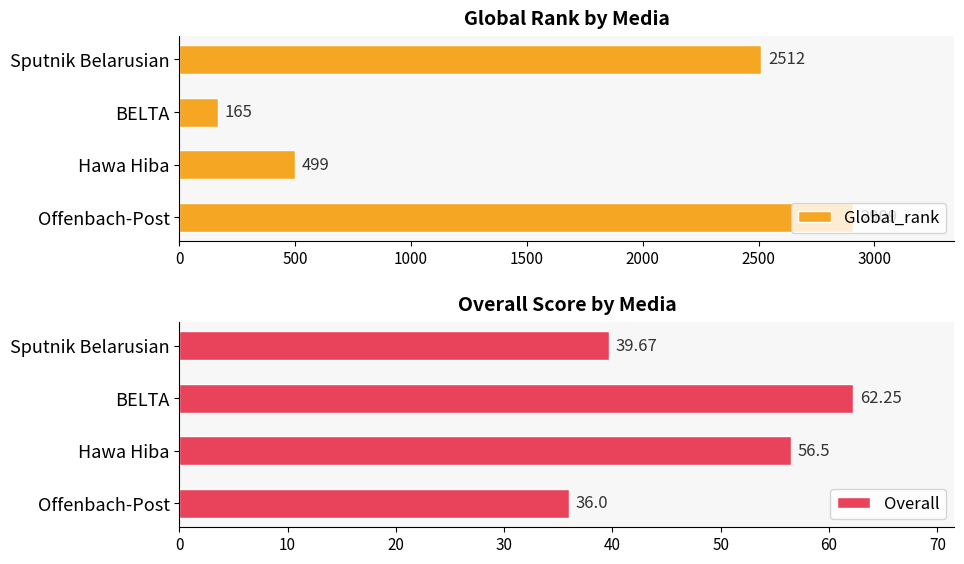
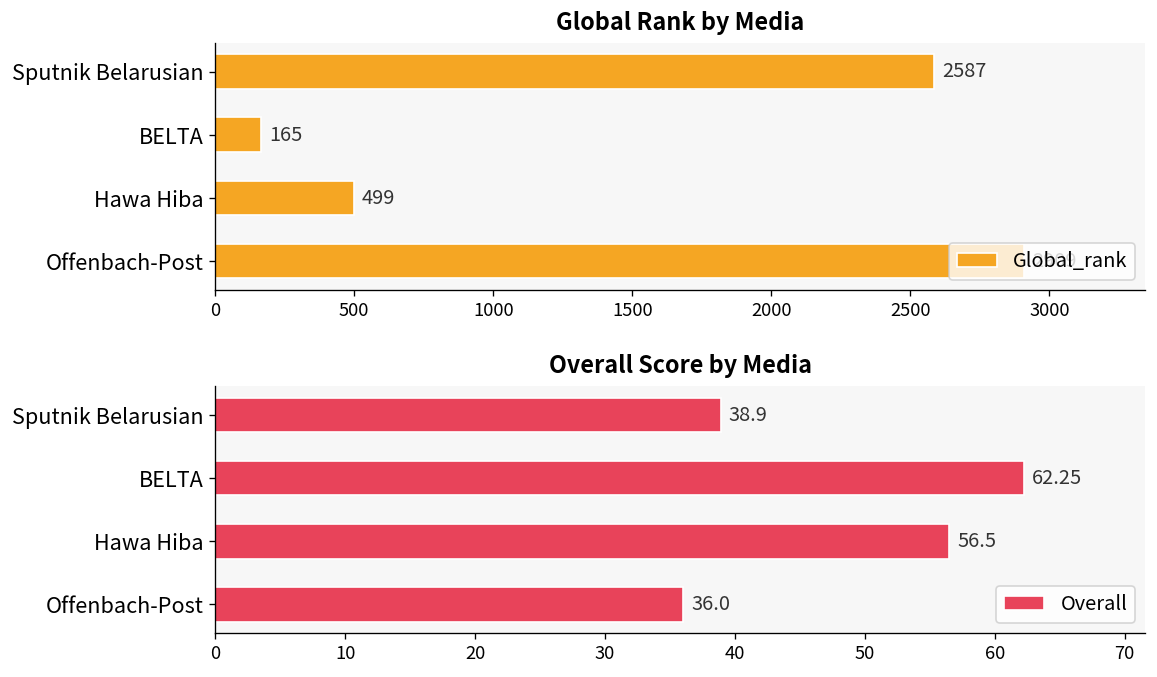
Global Rank by Media, Sputnik Belarusian: 2512 -> 2587
Overall Score by Media, Sputnik Belarusian: 39.67 -> 38.9
